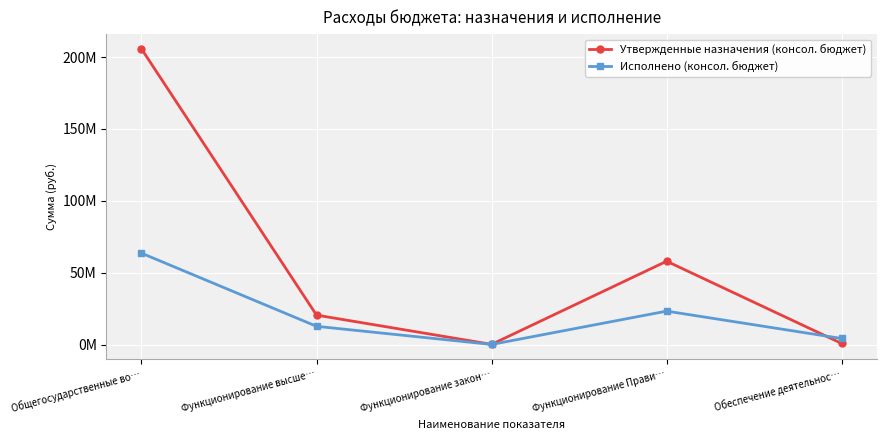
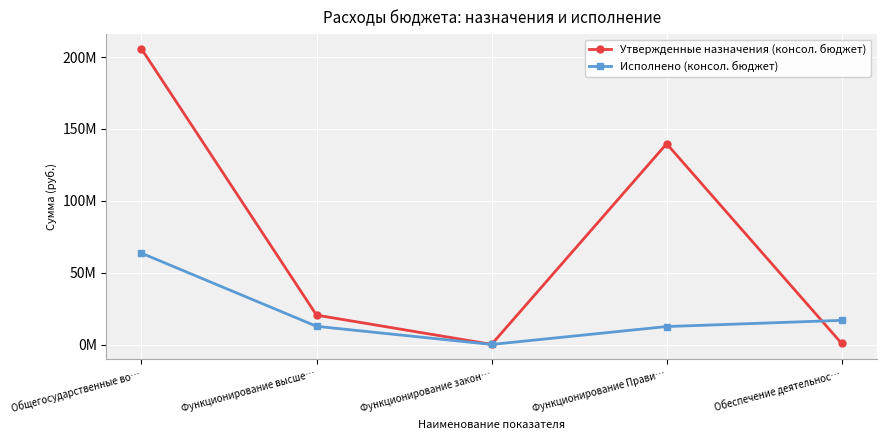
Утвержденные назначения (консол. бюджет), Функционирование Прави…: 58000000 -> 140000000
Исполнено (консол. бюджет), Функционирование Прави…: 23000000 -> 13000000
Исполнено (консол. бюджет), Обеспечение деятельнос…: 4000000 -> 17000000
